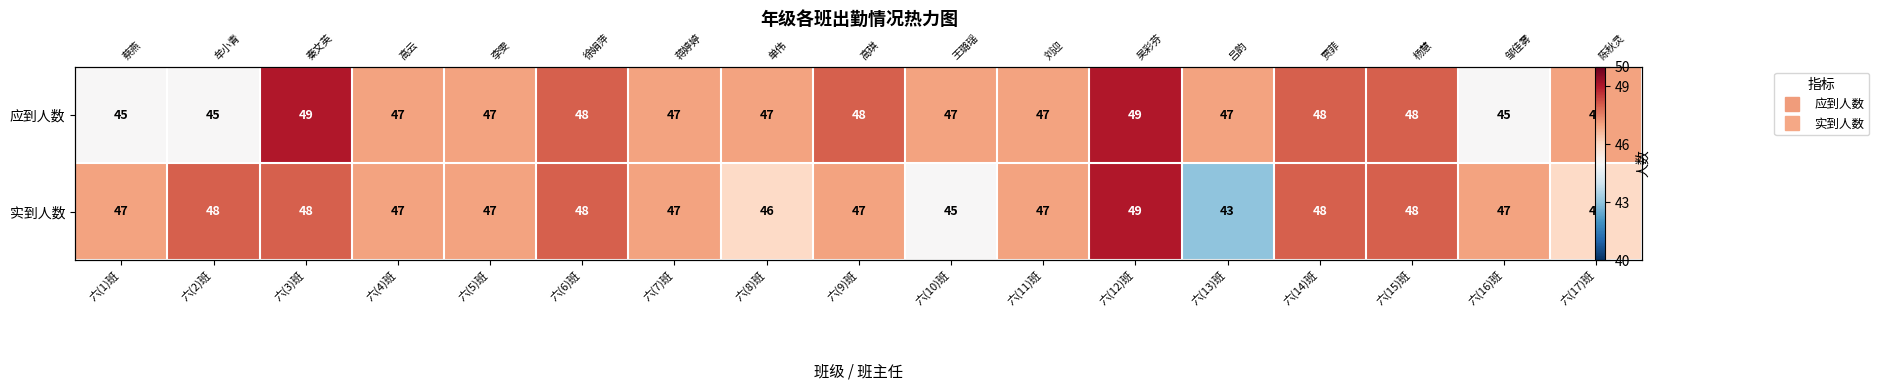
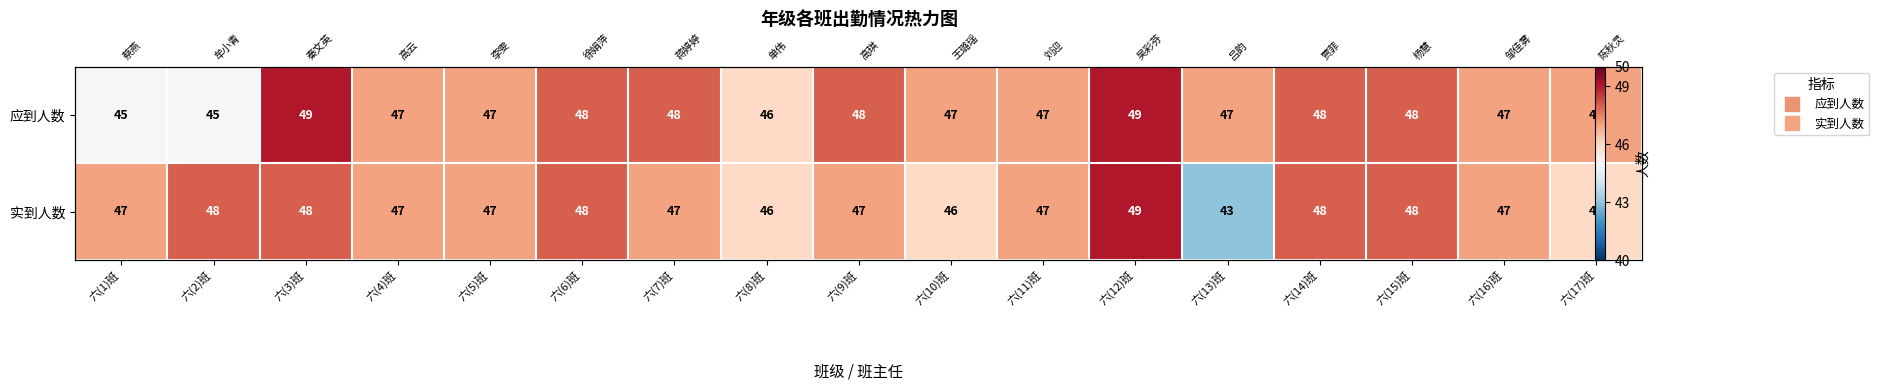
应到人数, 六(7)班: 47 -> 48
应到人数, 六(8)班: 47 -> 46
应到人数, 六(16)班: 45 -> 47
实到人数, 六(10)班: 45 -> 46
